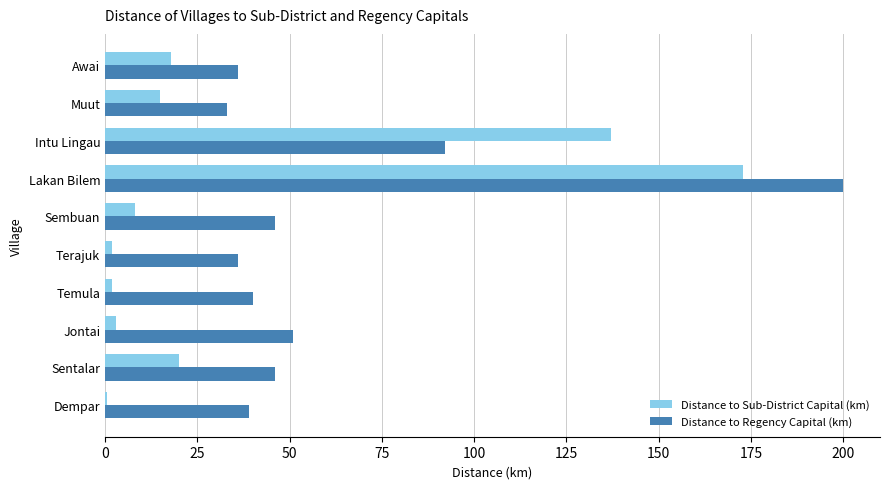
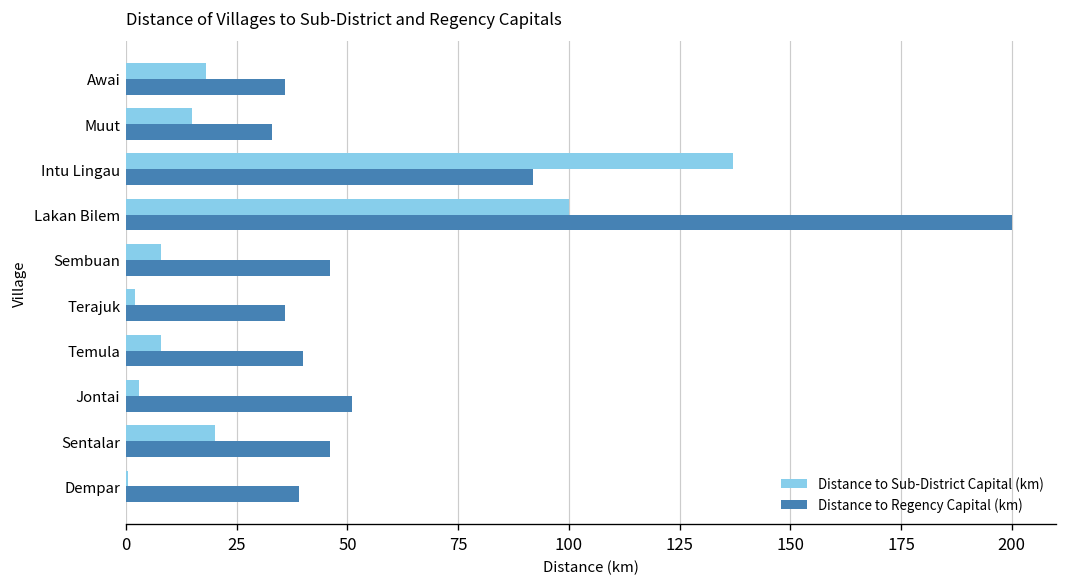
Distance to Sub-District Capital (km), Lakan Bilem: 173 -> 100
Distance to Sub-District Capital (km), Temula: 2 -> 8
